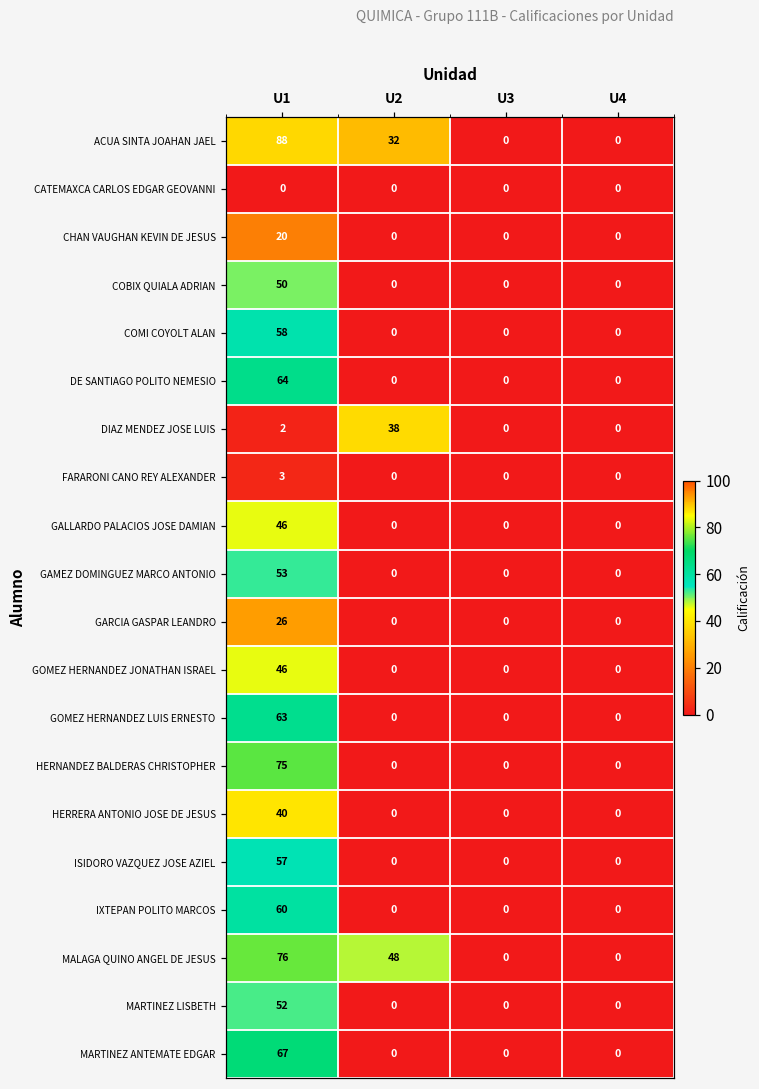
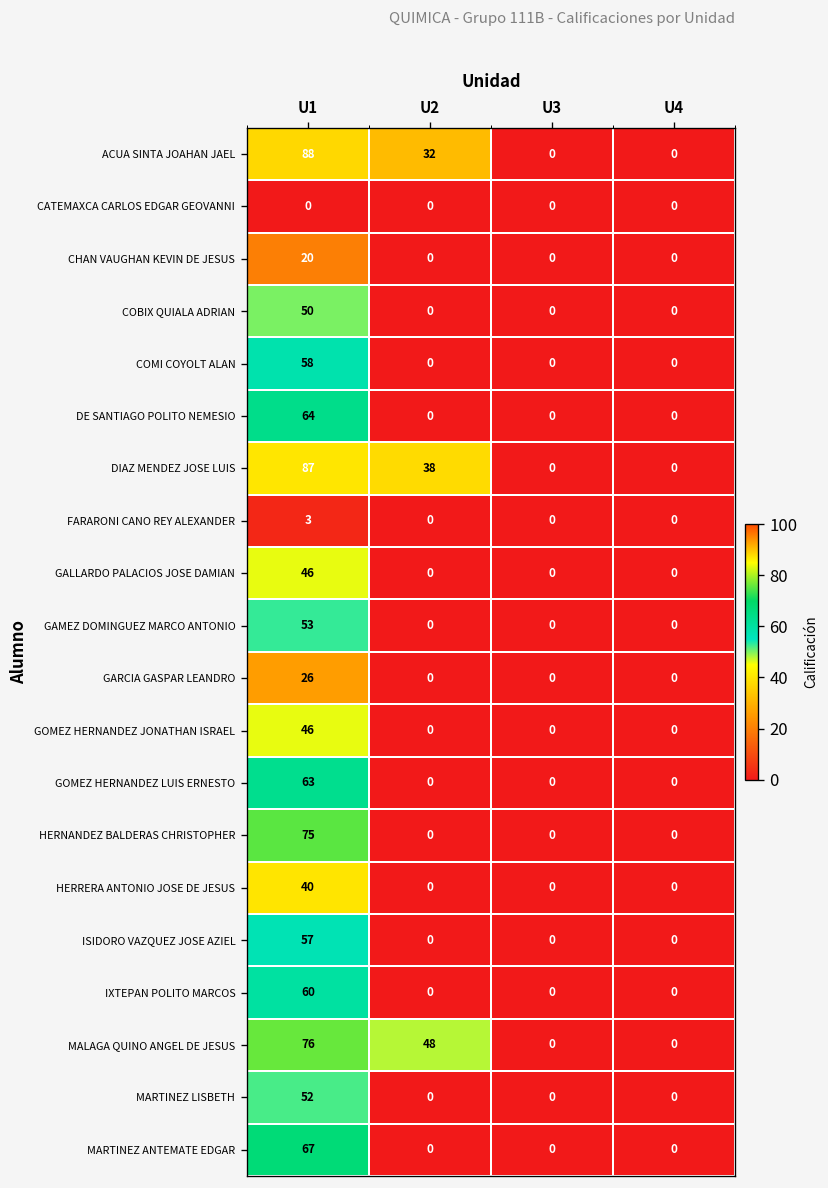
DIAZ MENDEZ JOSE LUIS, U1: 2 -> 87
